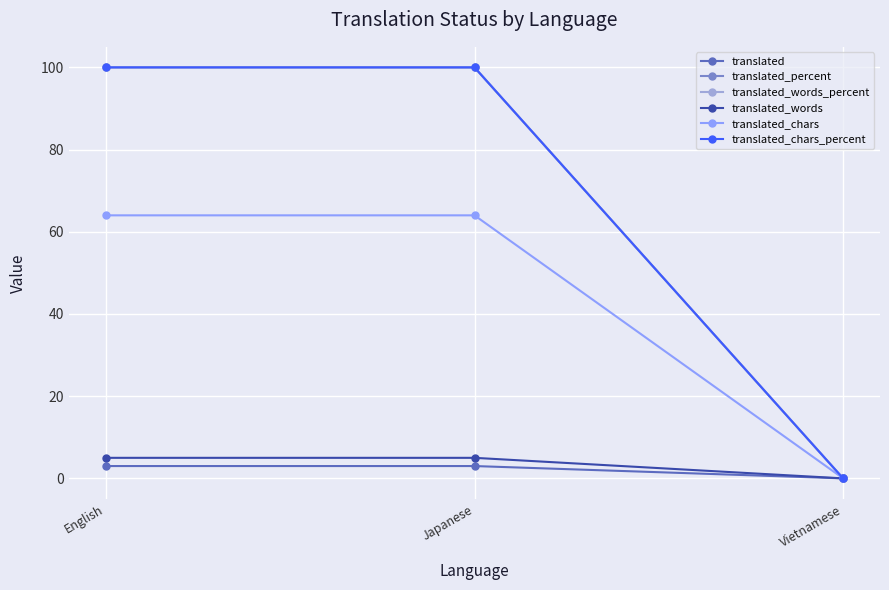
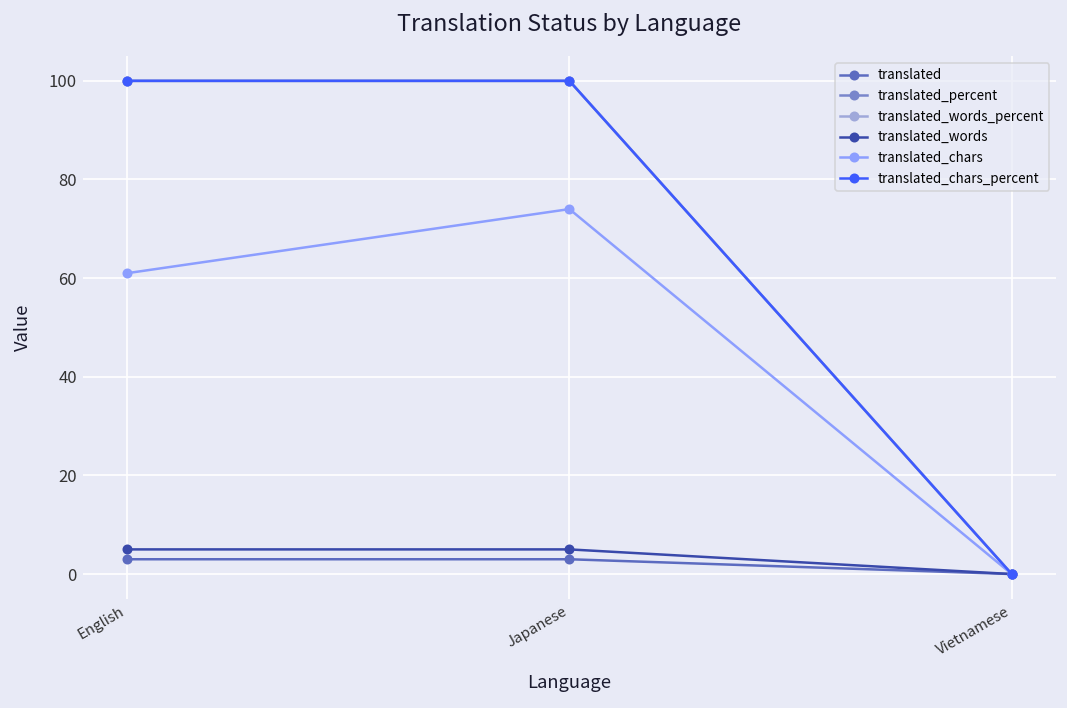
translated_chars, English: 64 -> 61
translated_chars, Japanese: 64 -> 74
